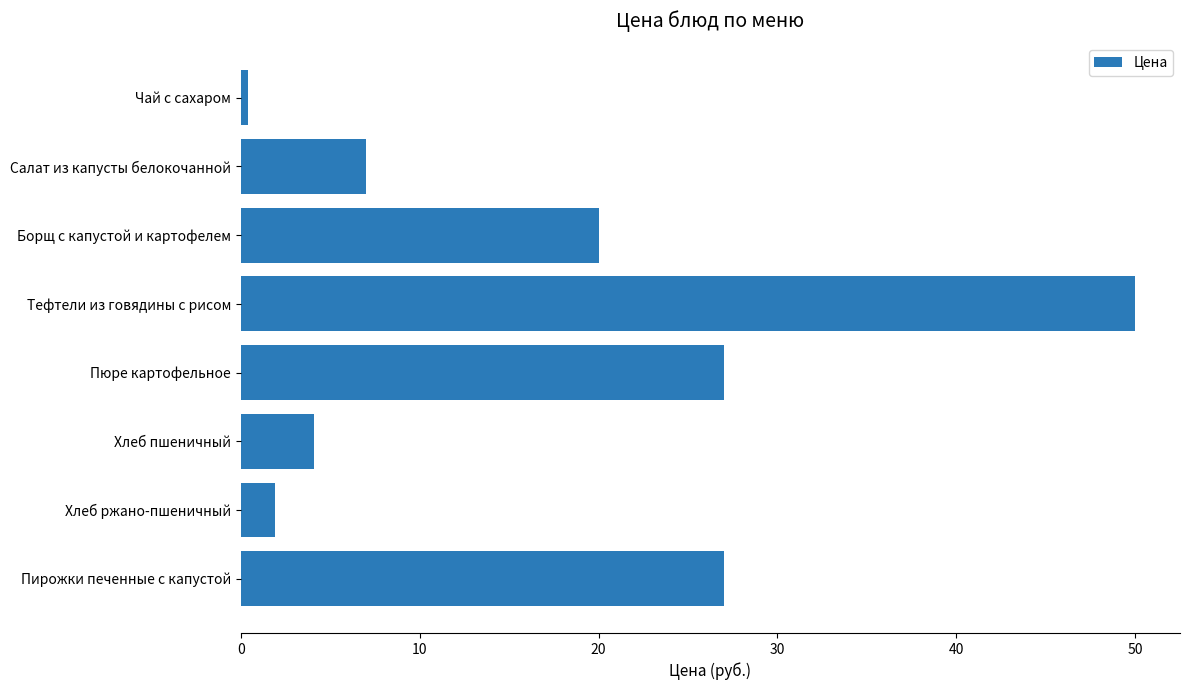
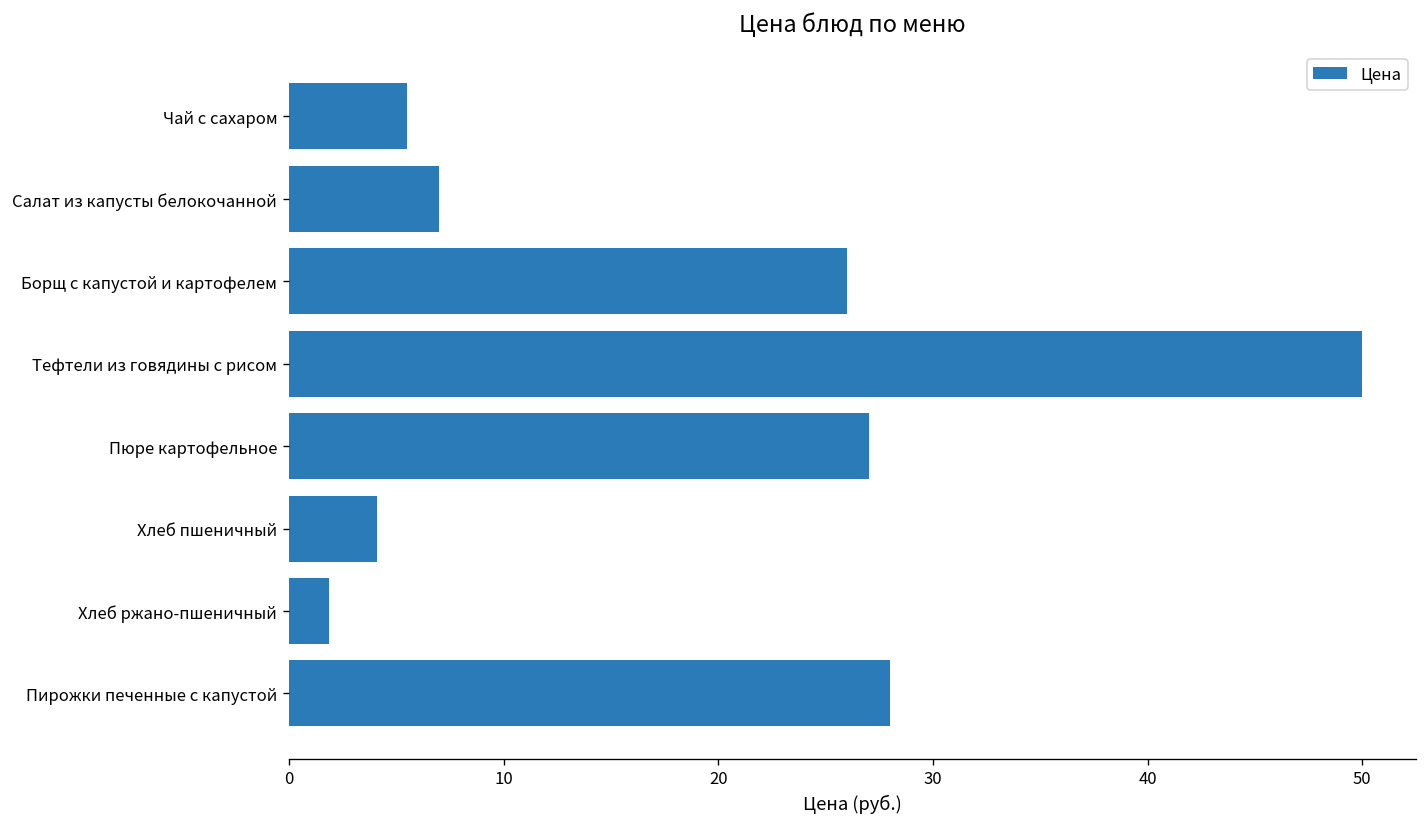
Чай с сахаром: 0.4 -> 5.5
Борщ с капустой и картофелем: 20 -> 26
Пирожки печенные с капустой: 27 -> 28
